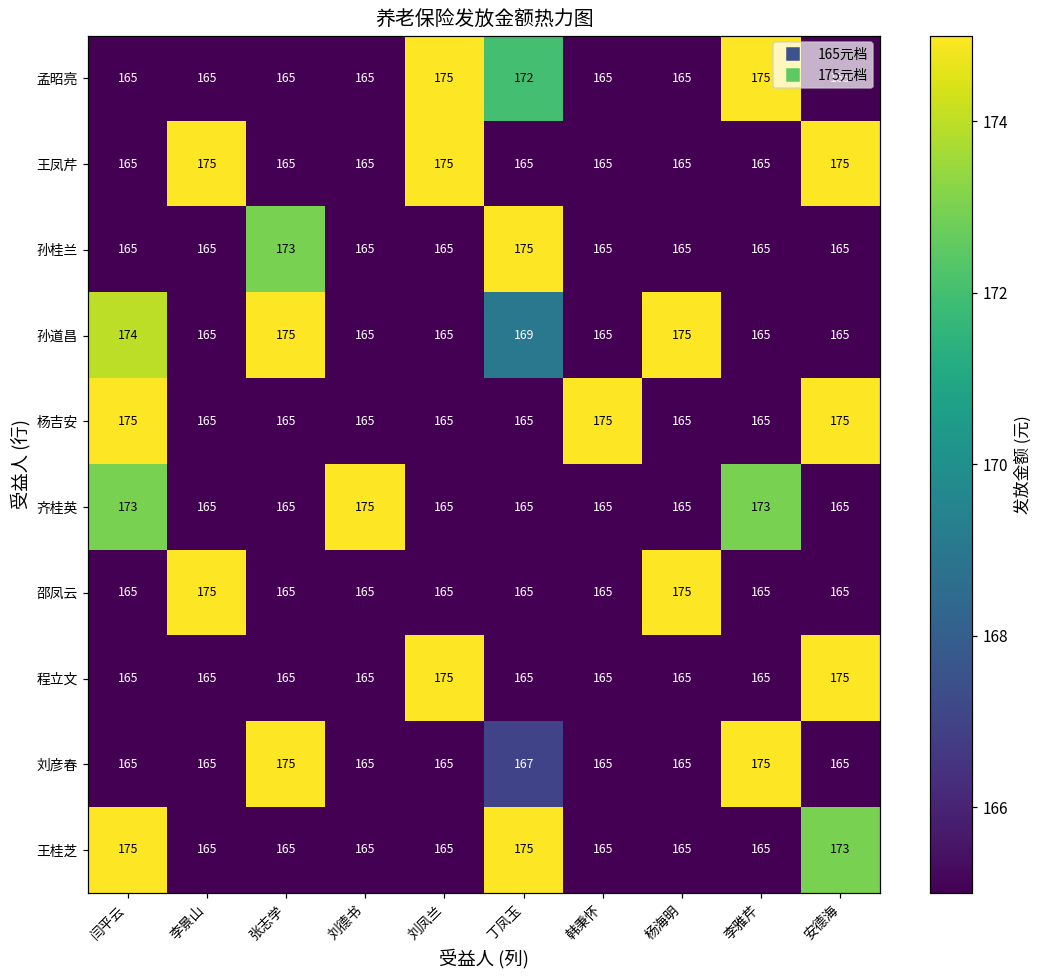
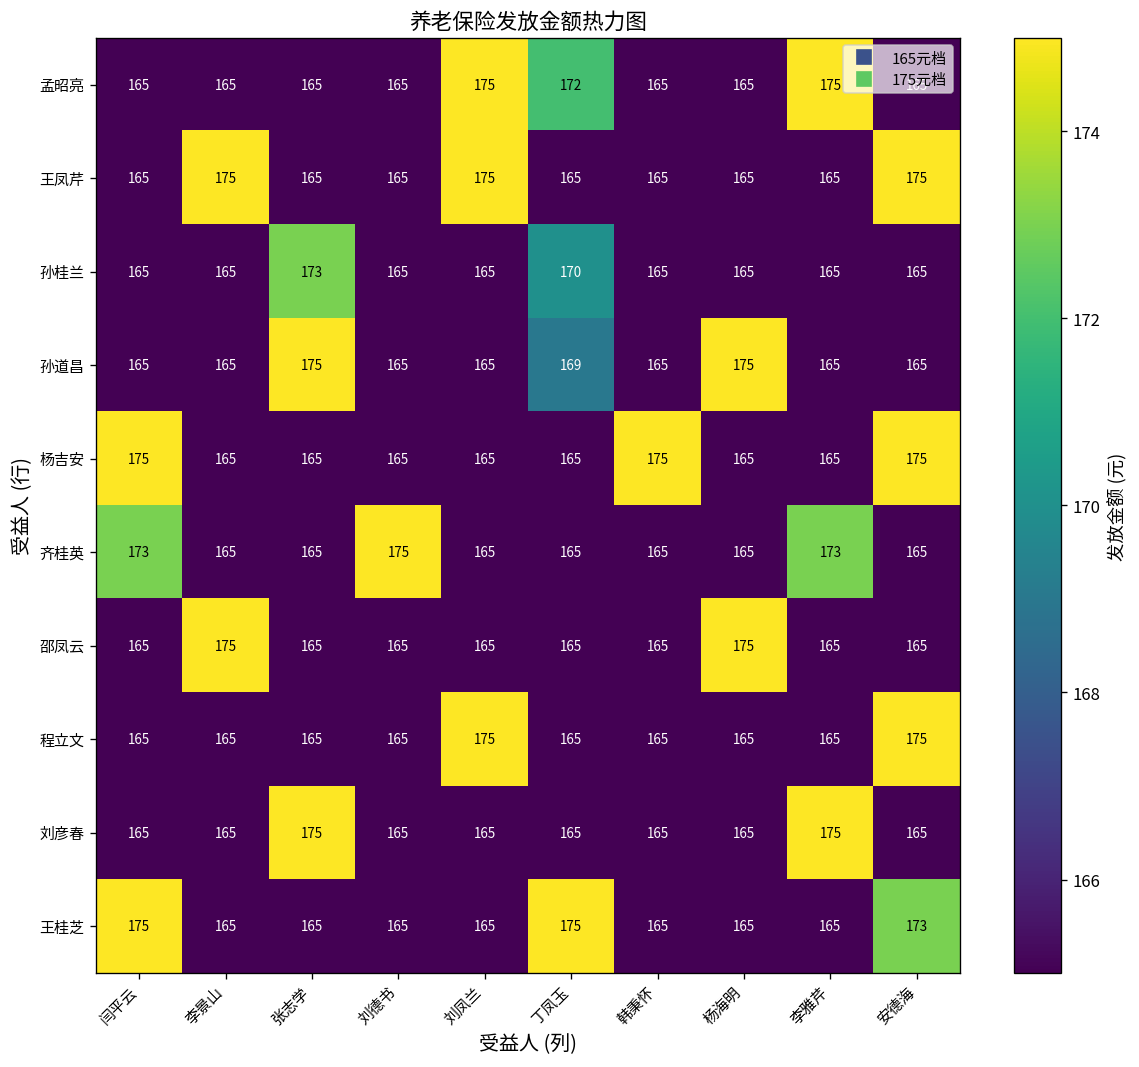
孙桂兰, 丁凤玉: 175 -> 170
孙道昌, 闫平云: 174 -> 165
刘彦春, 丁凤玉: 167 -> 165
